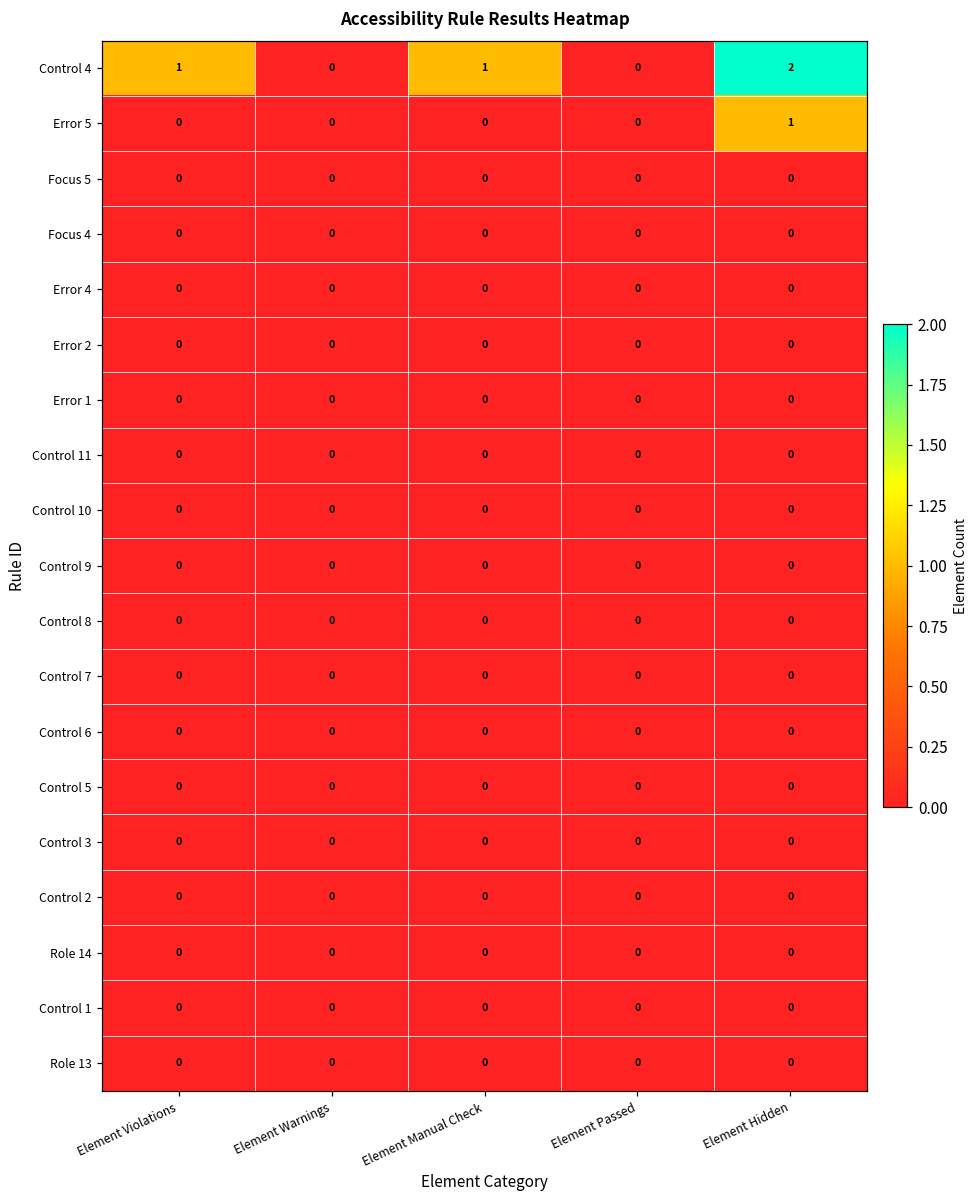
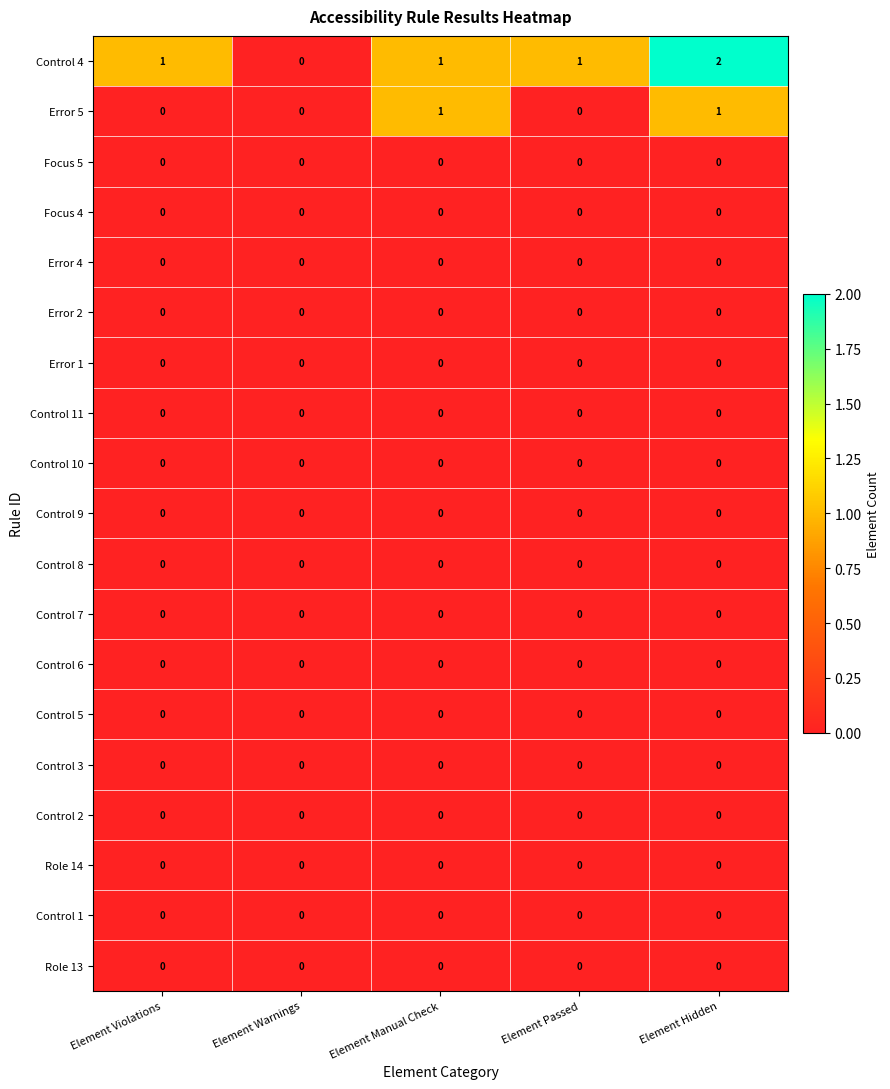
Control 4, Element Passed: 0 -> 1
Error 5, Element Manual Check: 0 -> 1
